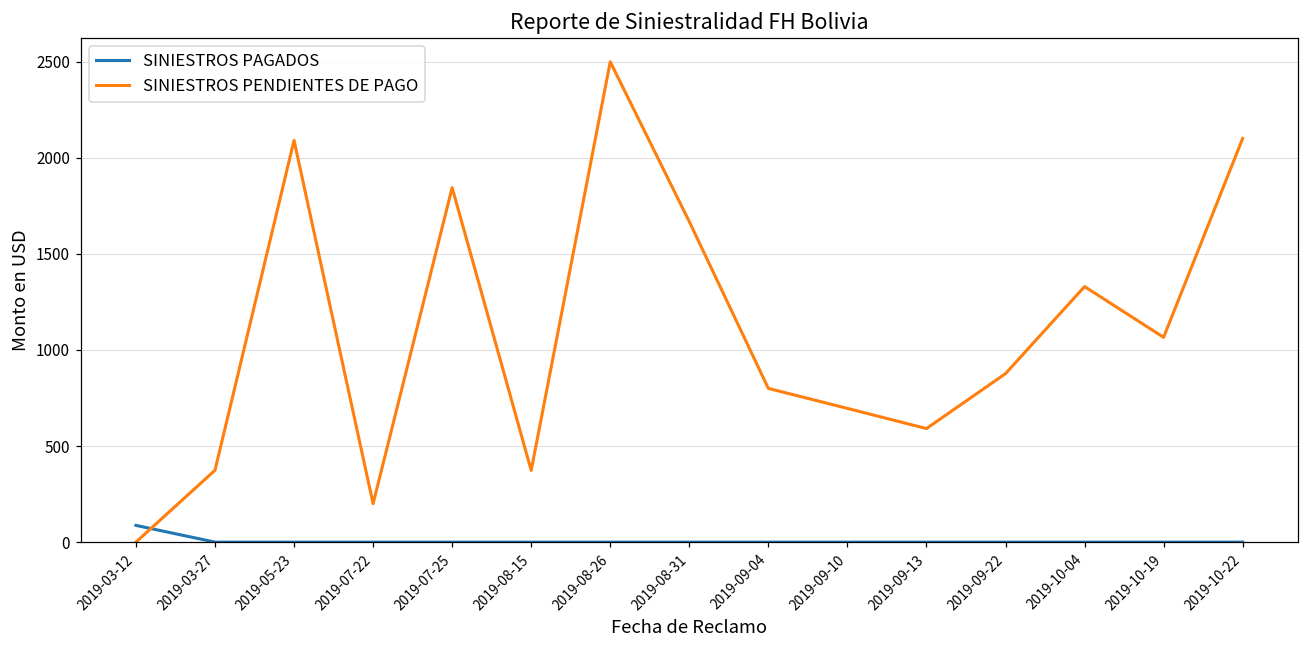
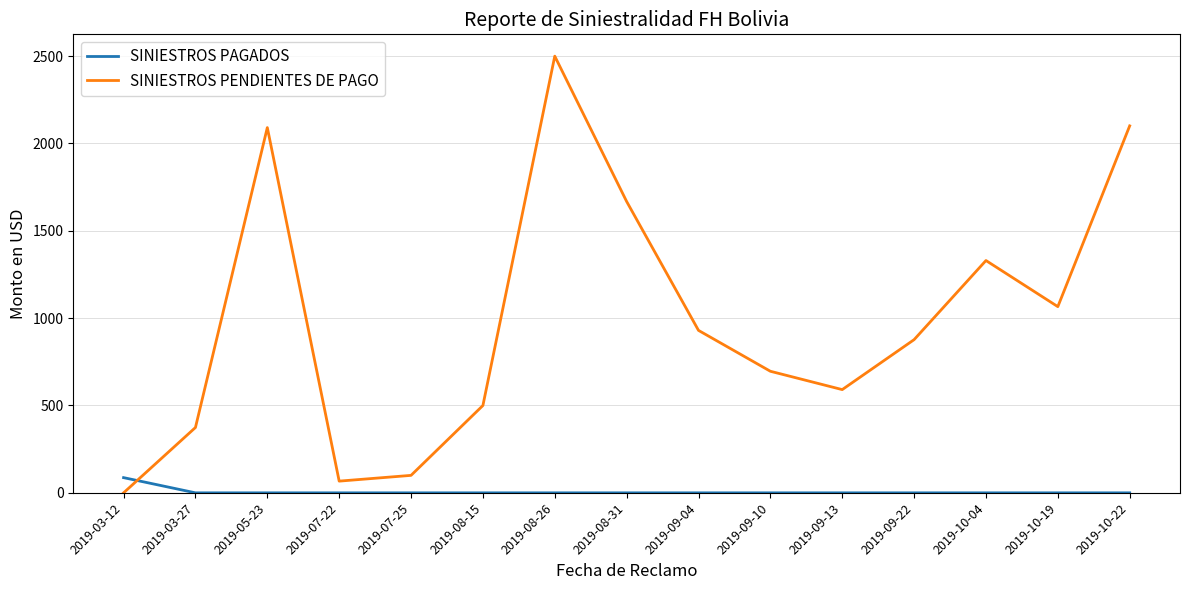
SINIESTROS PENDIENTES DE PAGO, 2019-07-22: 200 -> 70
SINIESTROS PENDIENTES DE PAGO, 2019-07-25: 1850 -> 100
SINIESTROS PENDIENTES DE PAGO, 2019-08-15: 370 -> 500
SINIESTROS PENDIENTES DE PAGO, 2019-09-04: 800 -> 930
